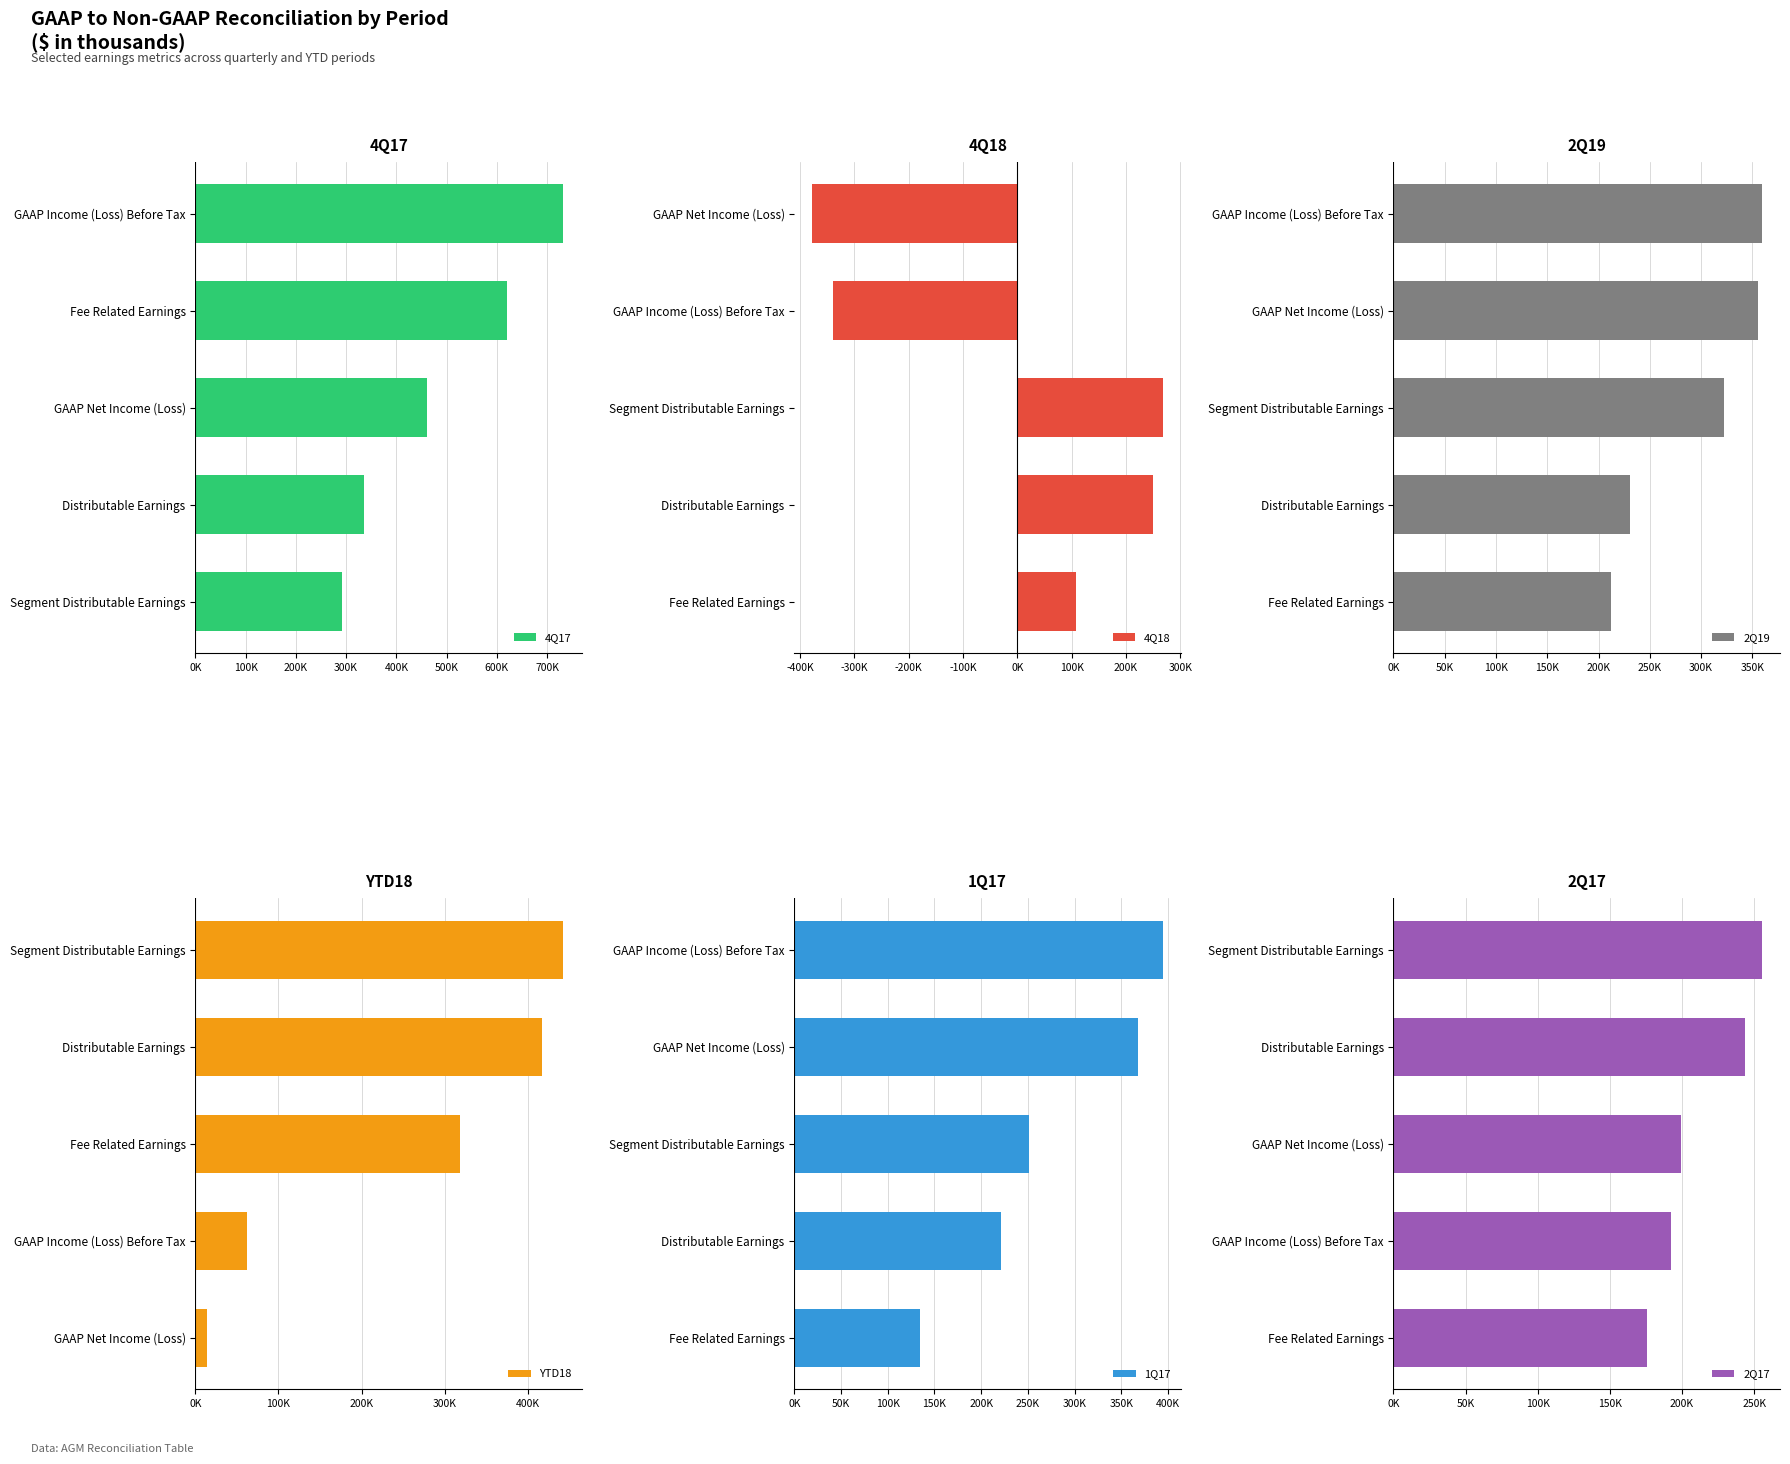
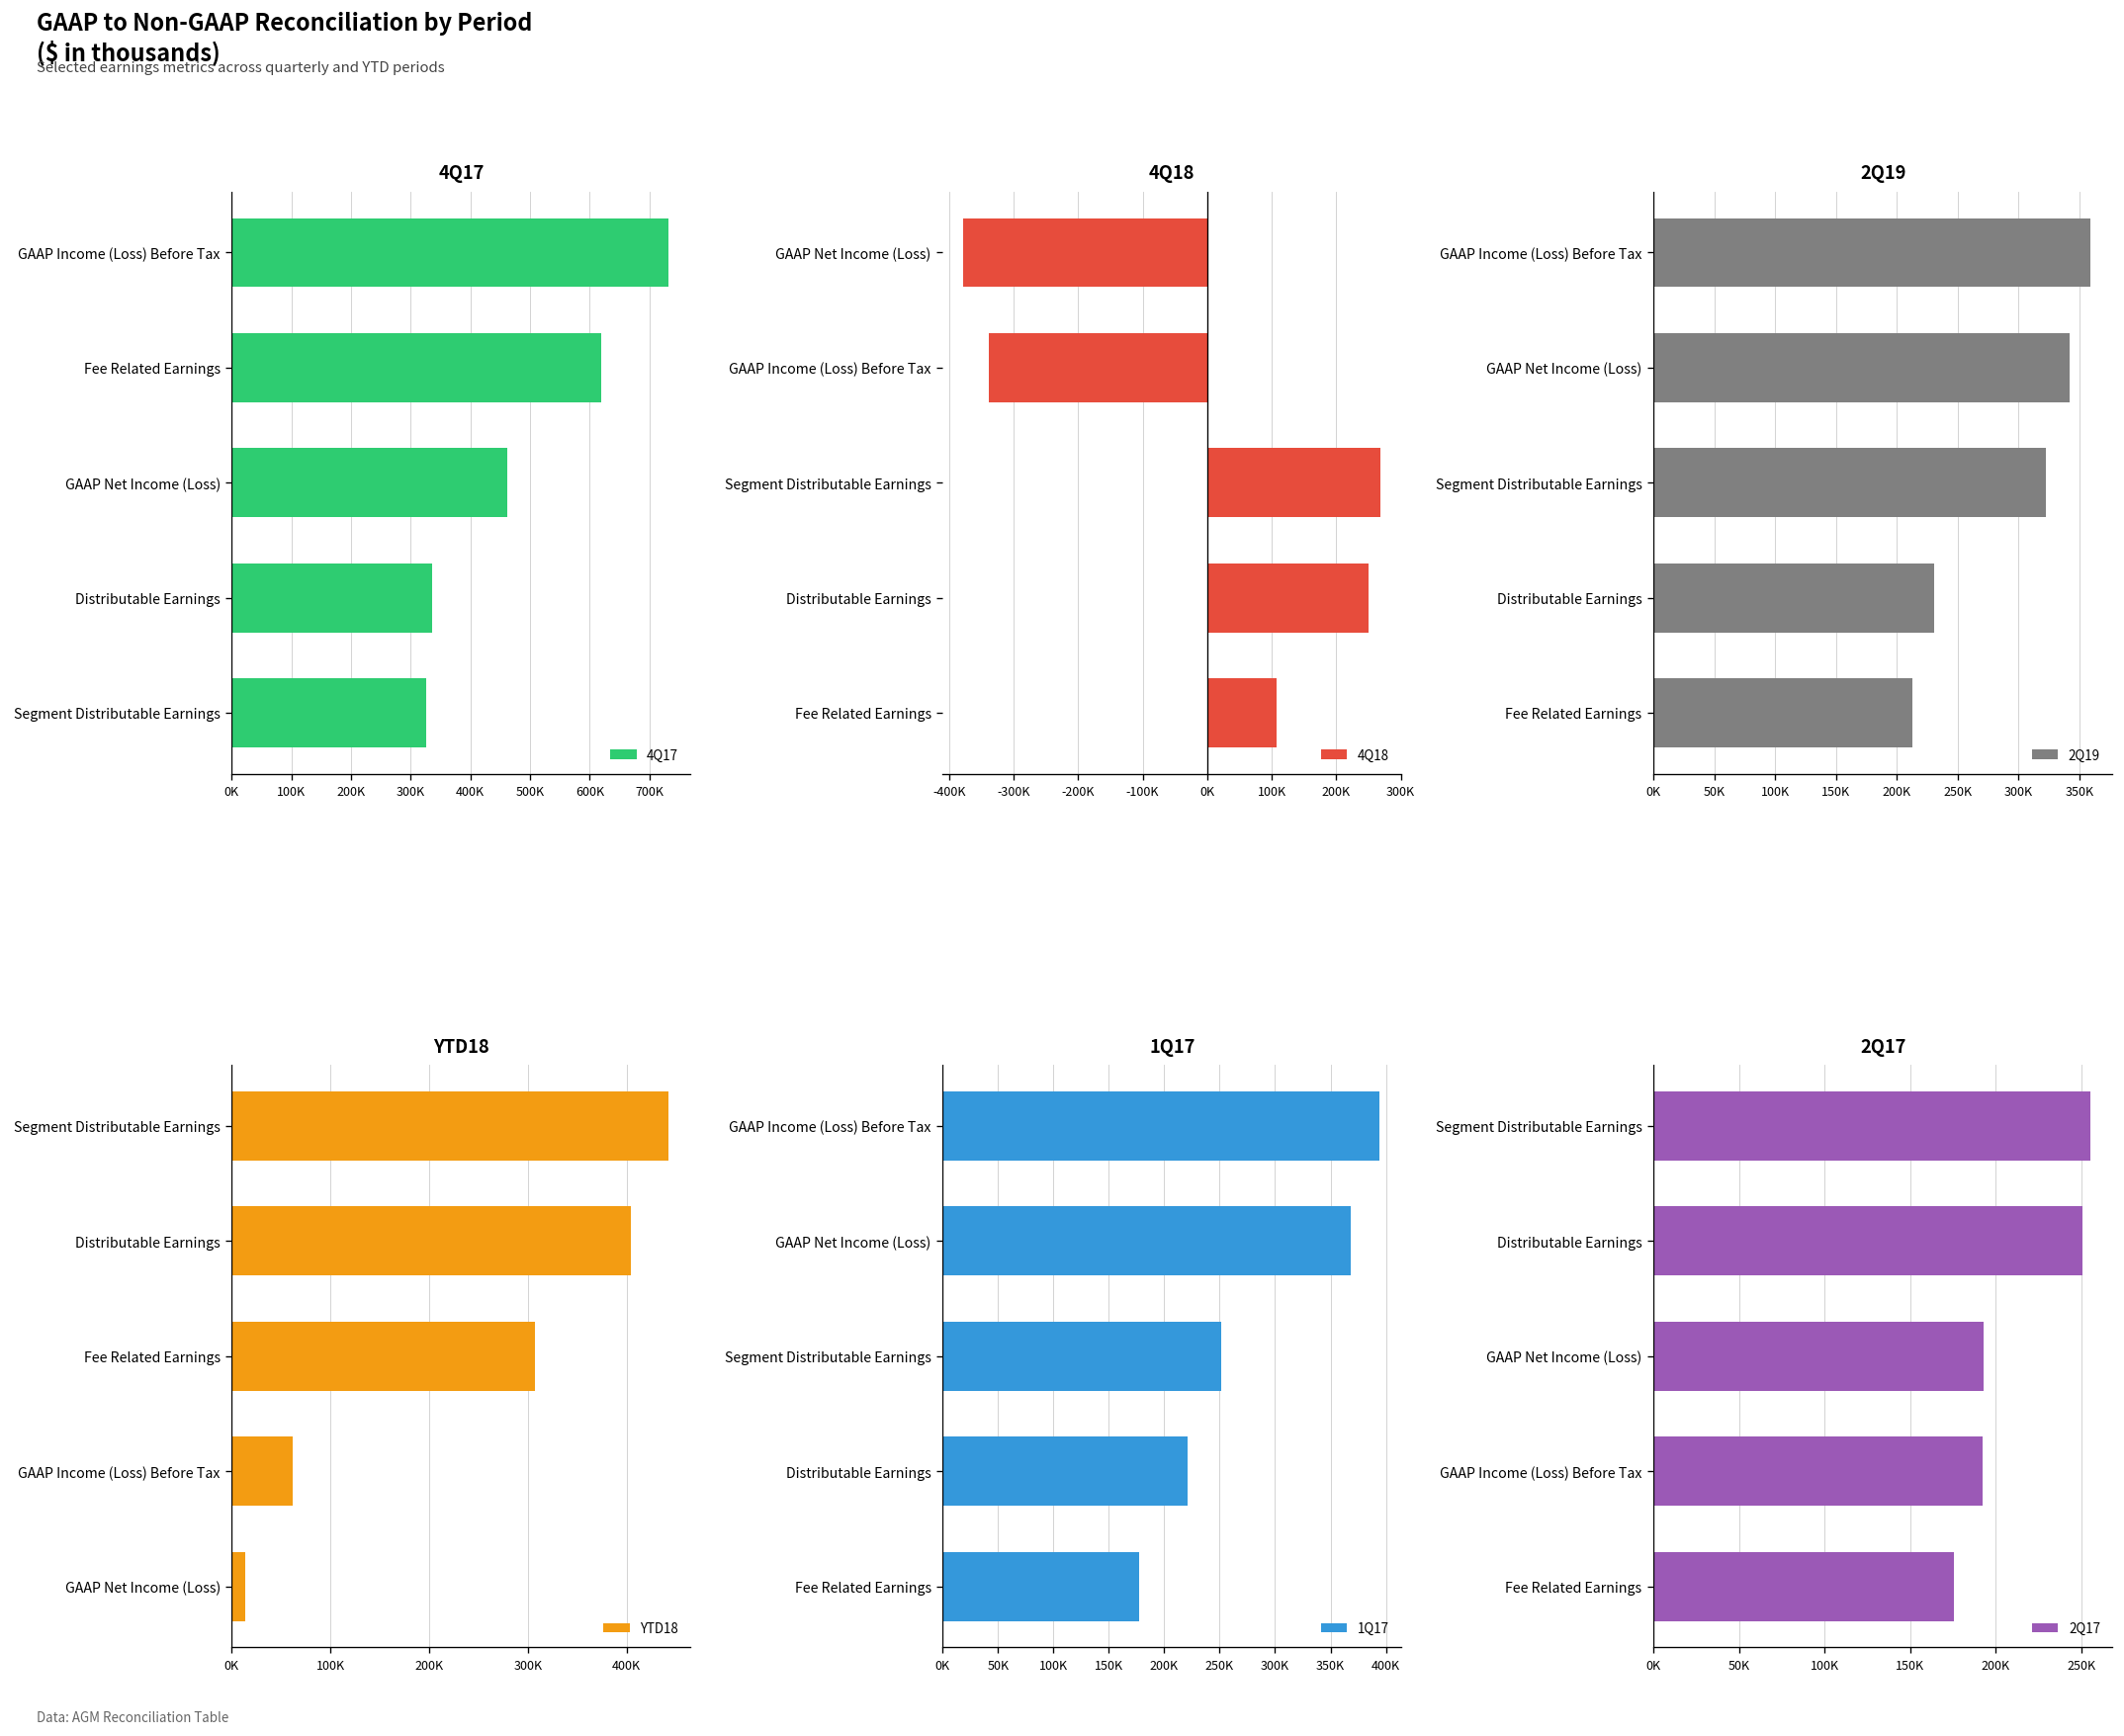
4Q17, Segment Distributable Earnings: 290000 -> 330000
2Q19, GAAP Net Income (Loss): 356000 -> 342000
YTD18, Distributable Earnings: 420000 -> 400000
YTD18, Fee Related Earnings: 320000 -> 310000
1Q17, Fee Related Earnings: 130000 -> 180000
2Q17, Distributable Earnings: 244000 -> 250000
2Q17, GAAP Net Income (Loss): 199000 -> 193000
